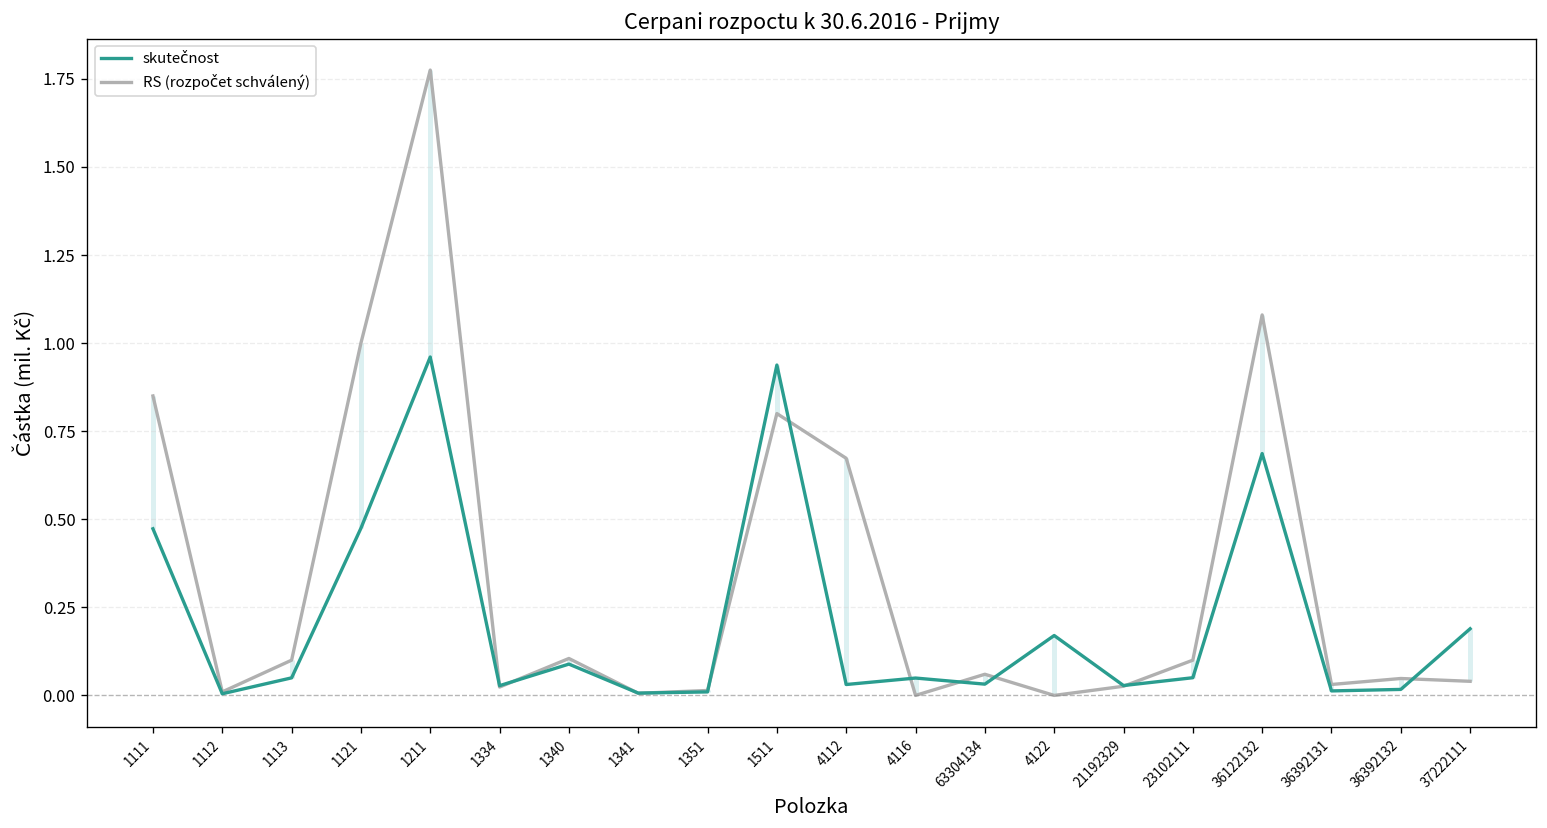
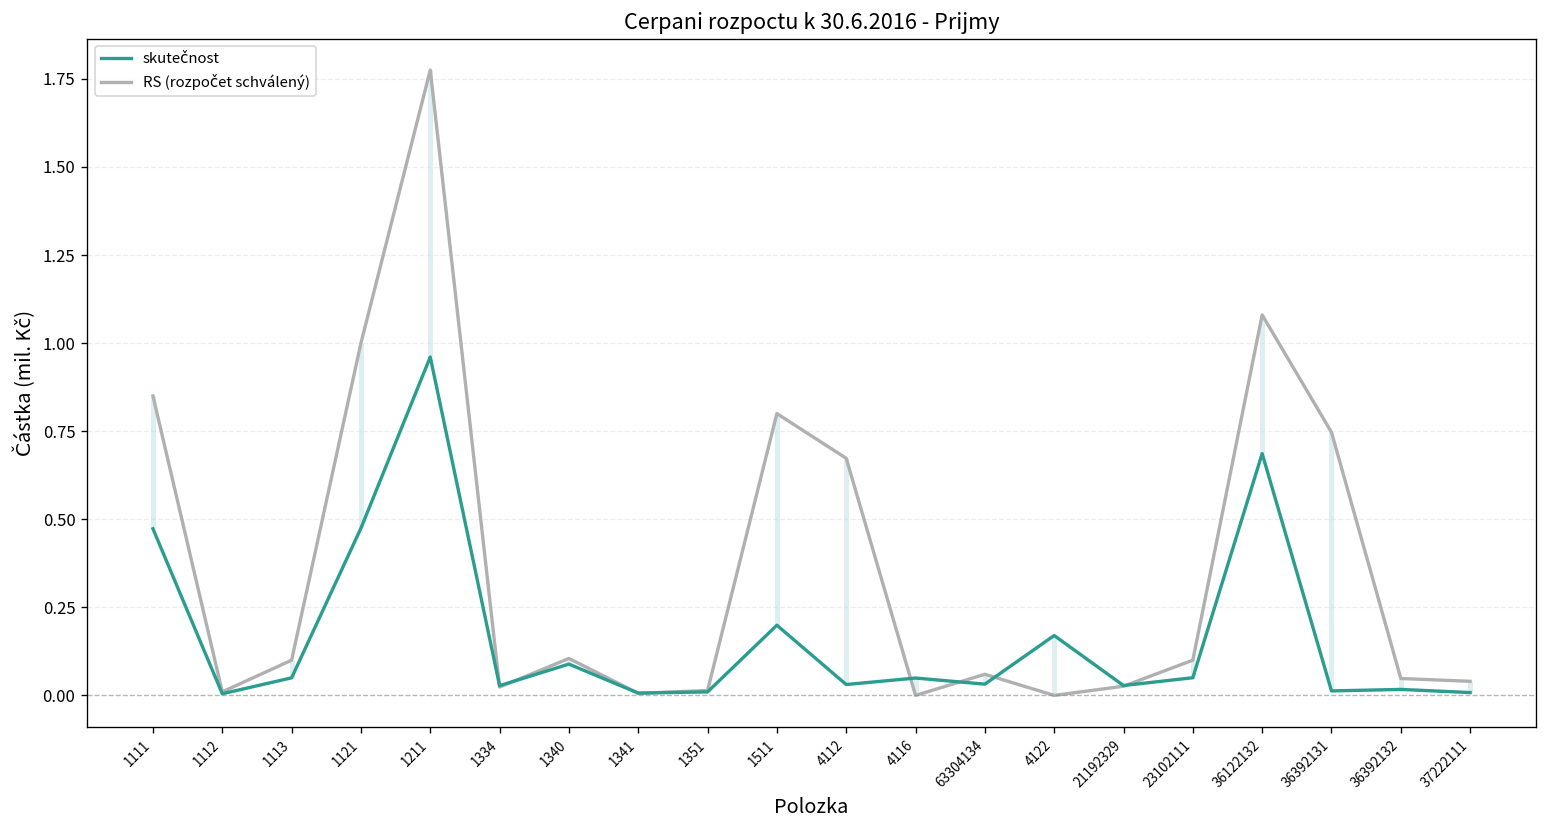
skutečnost, 1511: 0.94 -> 0.20
RS (rozpočet schválený), 36392131: 0.03 -> 0.75
skutečnost, 37222111: 0.19 -> 0.01
